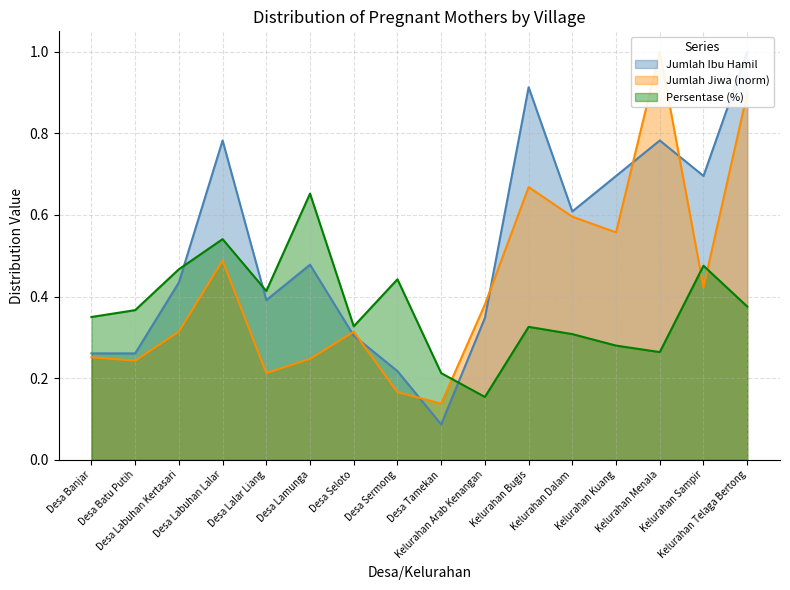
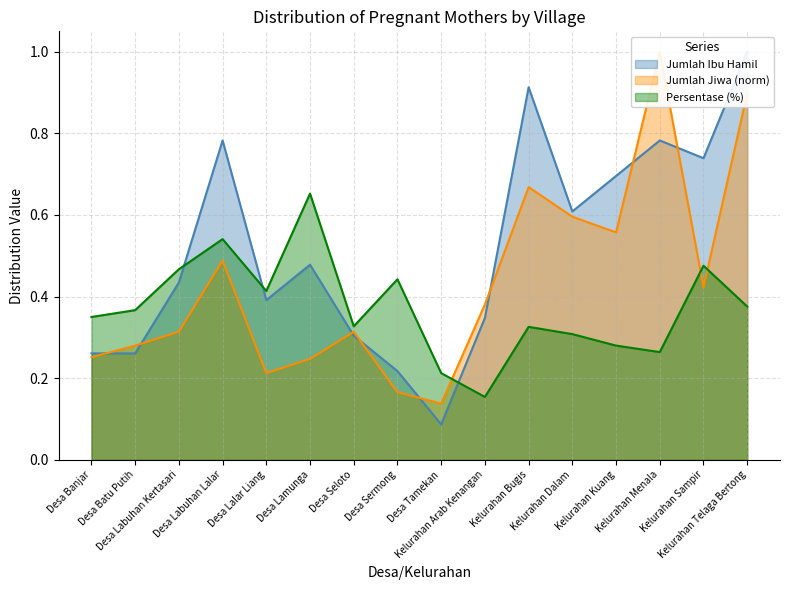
Jumlah Jiwa (norm), Desa Batu Putih: 0.24 -> 0.28
Jumlah Ibu Hamil, Kelurahan Sampir: 0.70 -> 0.74
